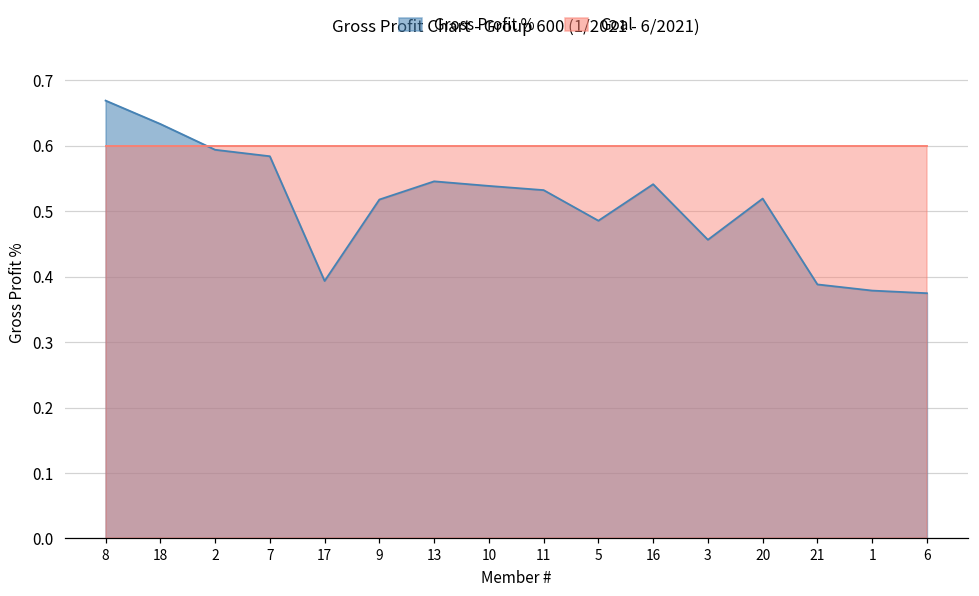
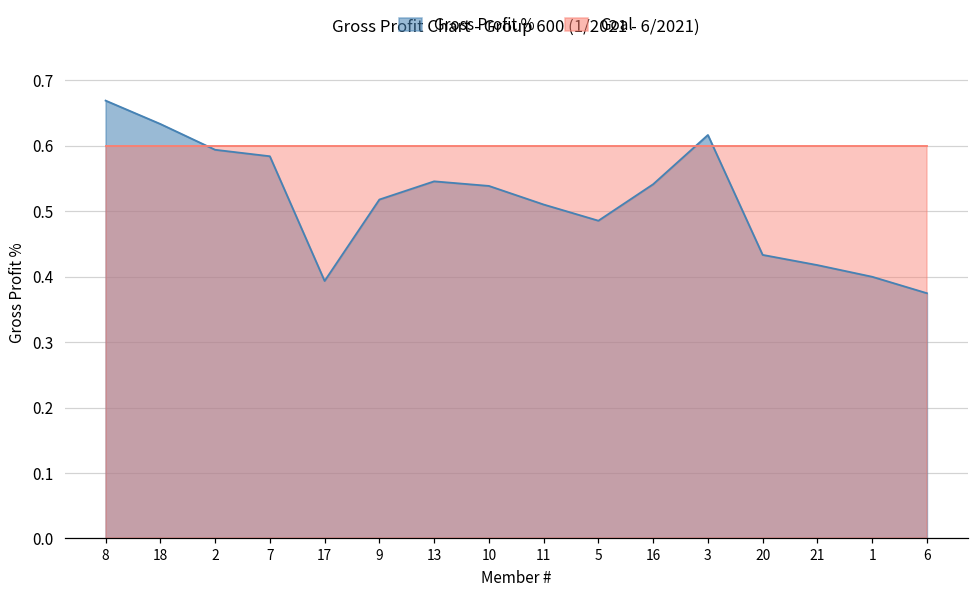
Gross Profit %, 11: 0.53 -> 0.51
Gross Profit %, 3: 0.46 -> 0.62
Gross Profit %, 20: 0.52 -> 0.43
Gross Profit %, 21: 0.39 -> 0.42
Gross Profit %, 1: 0.38 -> 0.40
